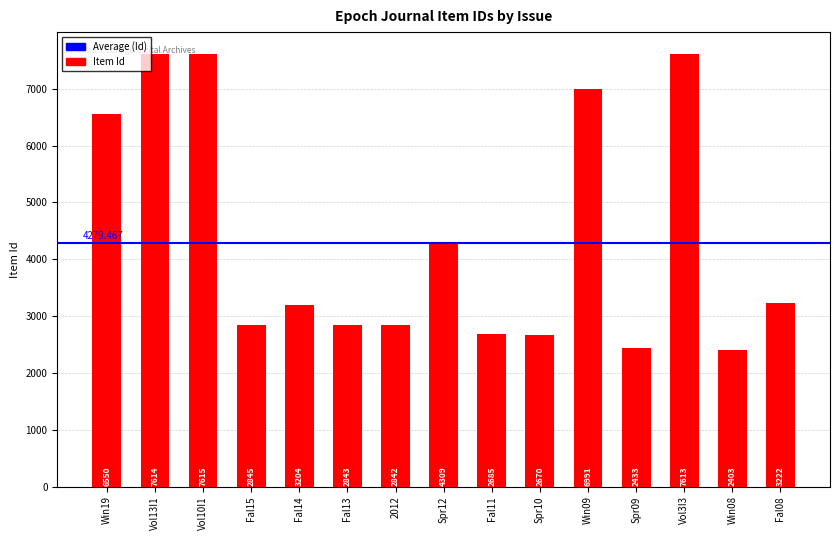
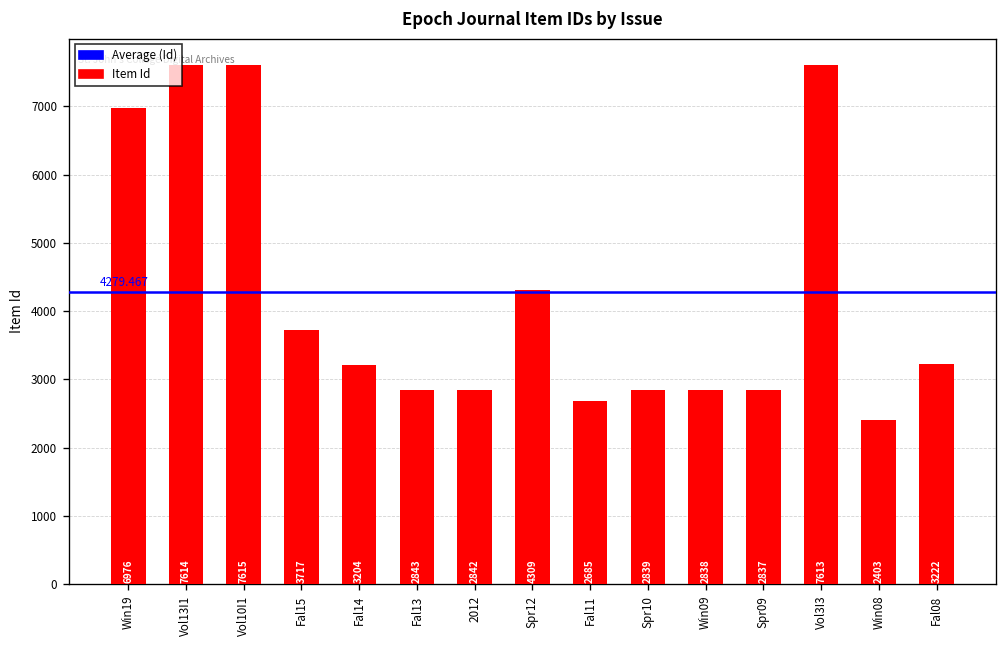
Win19: 6550 -> 6976
Fal15: 2845 -> 3717
Spr10: 2670 -> 2839
Win09: 6991 -> 2838
Spr09: 2433 -> 2837
